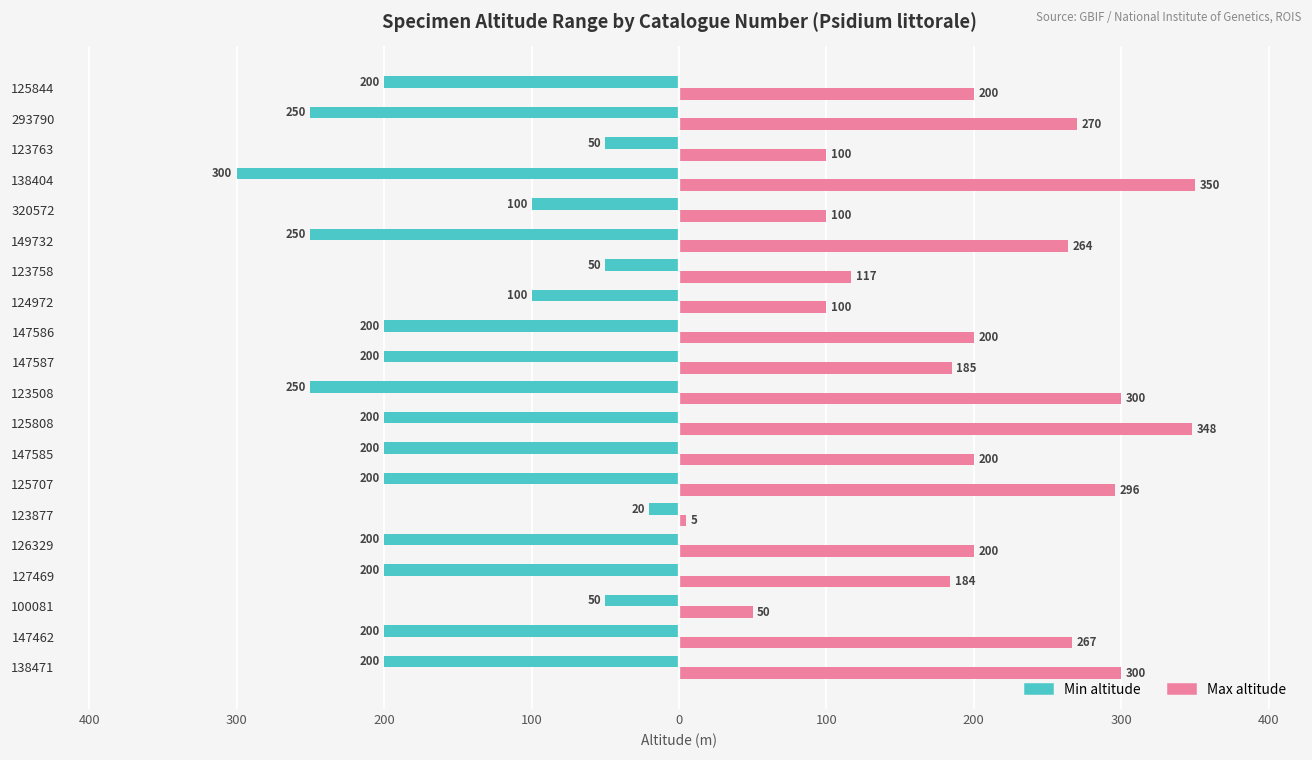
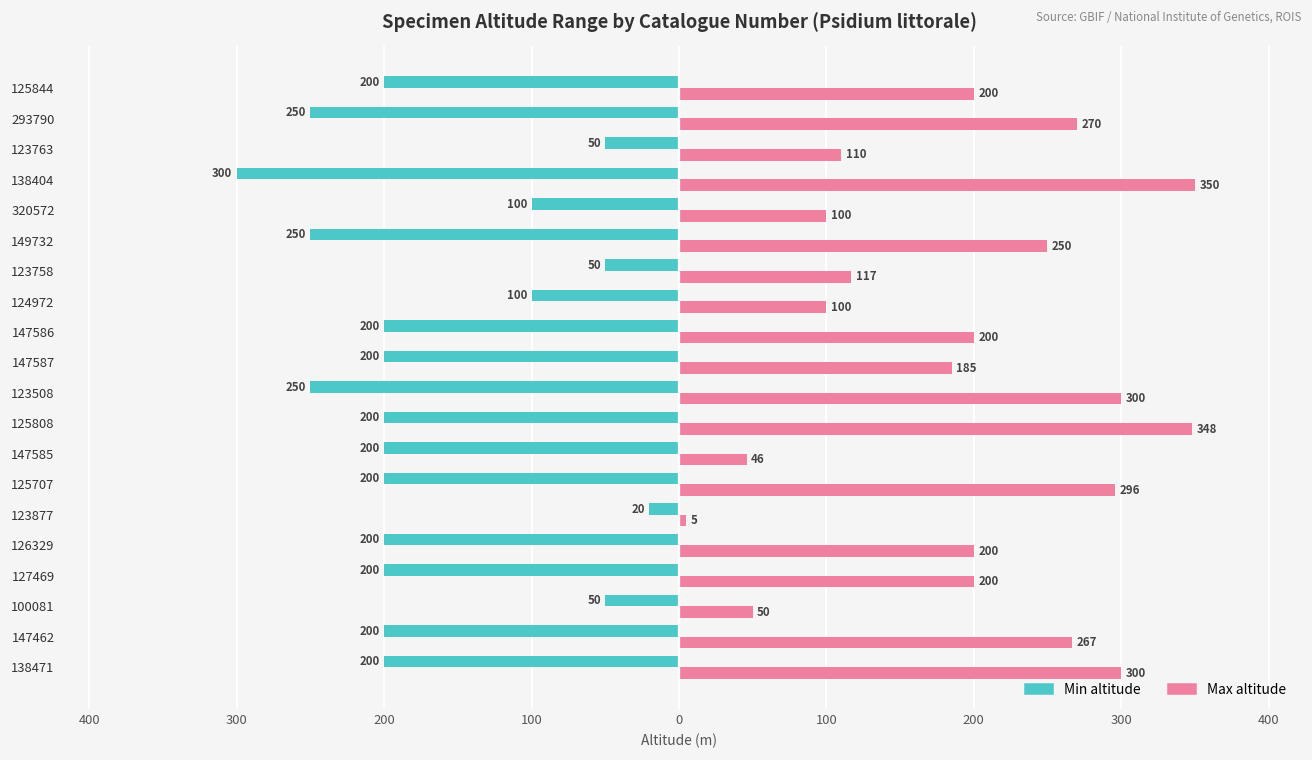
Max altitude, 123763: 100 -> 110
Max altitude, 149732: 264 -> 250
Max altitude, 147585: 200 -> 46
Max altitude, 127469: 184 -> 200
